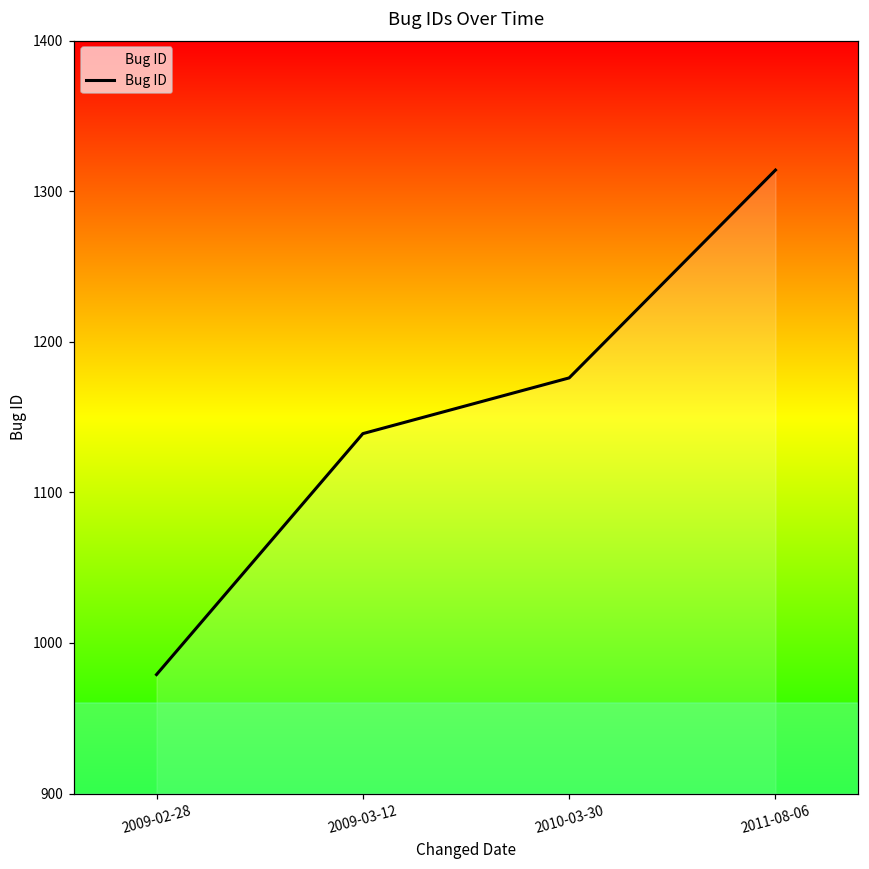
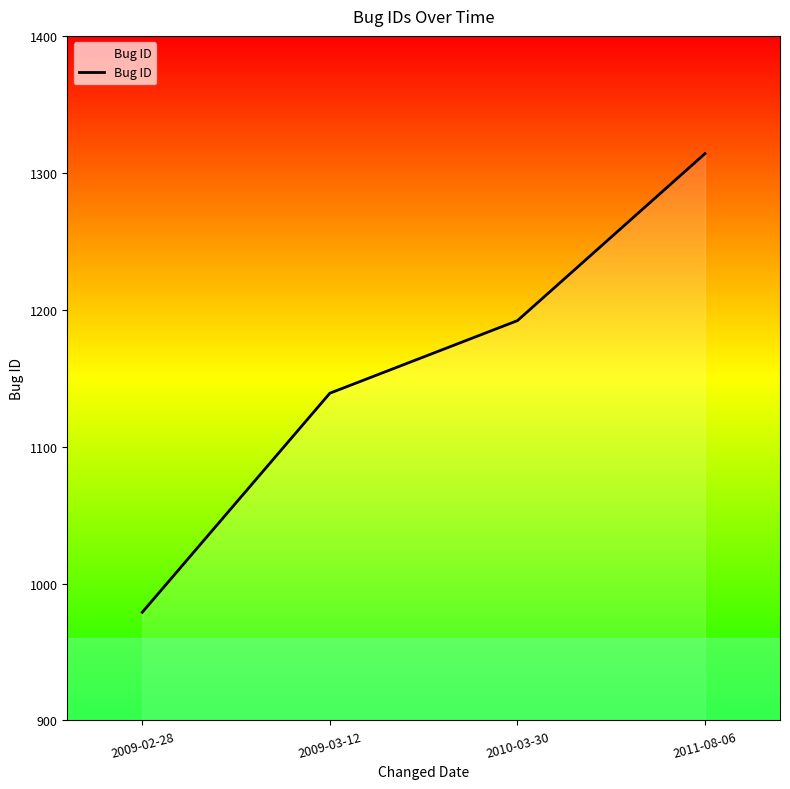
2010-03-30: 1176 -> 1192
